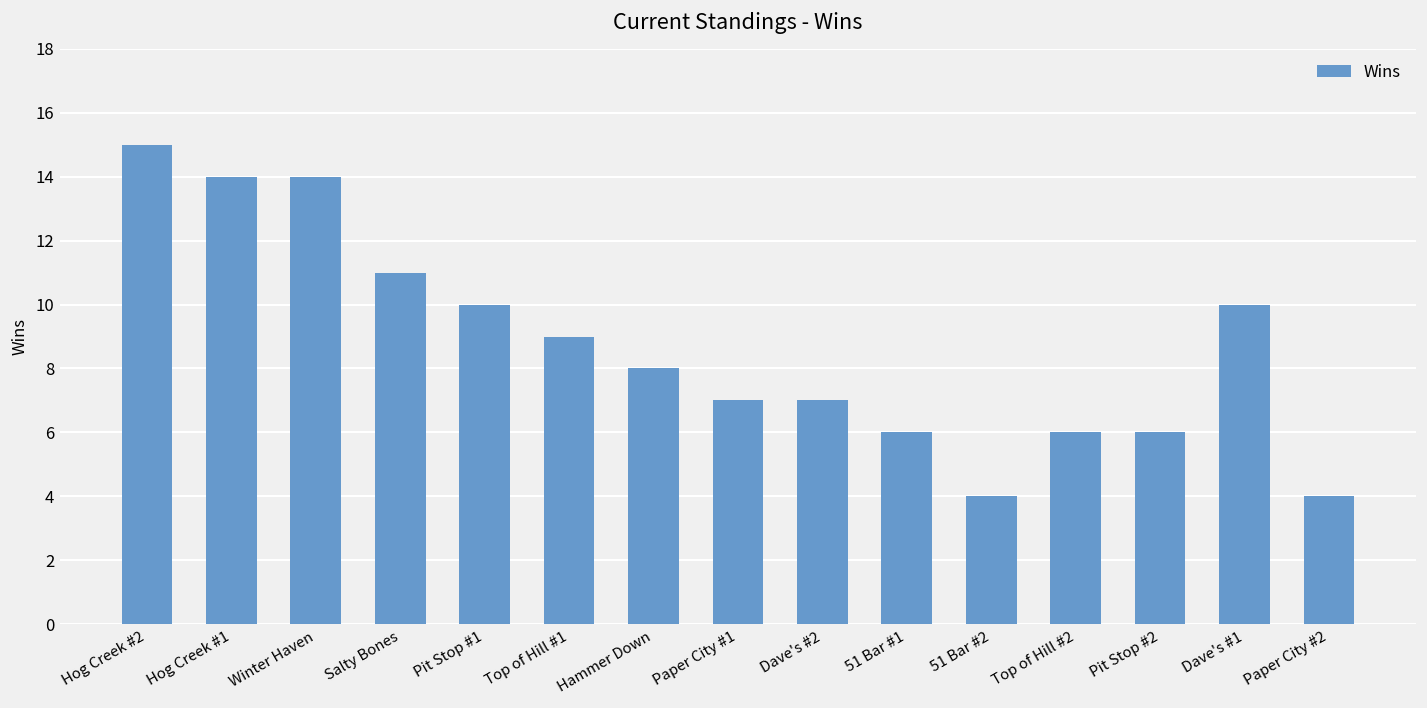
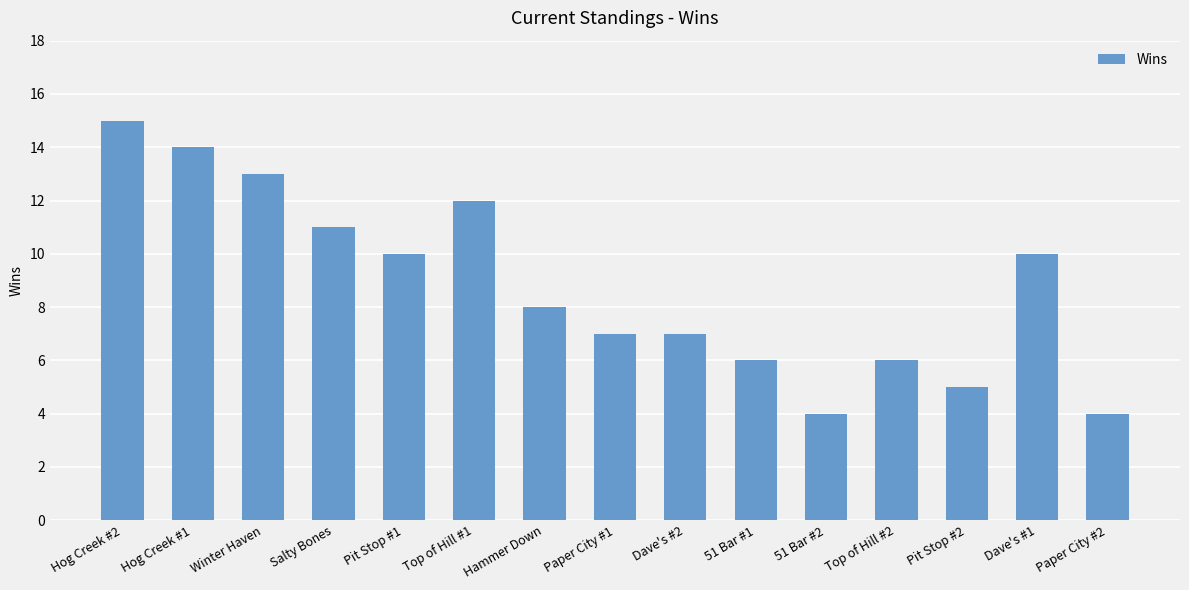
Winter Haven: 14 -> 13
Top of Hill #1: 9 -> 12
Pit Stop #2: 6 -> 5
